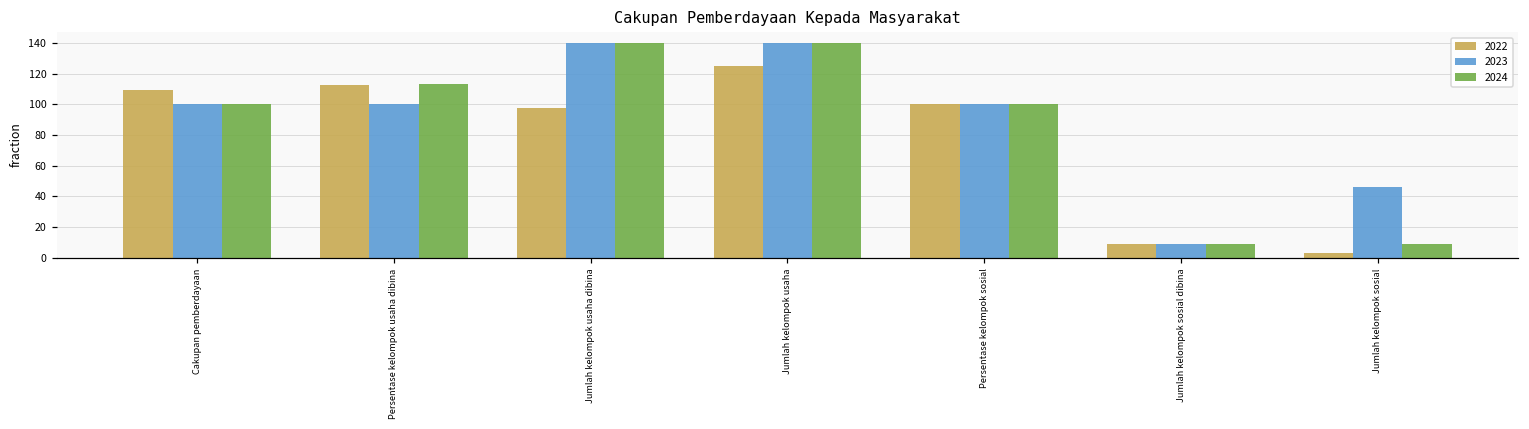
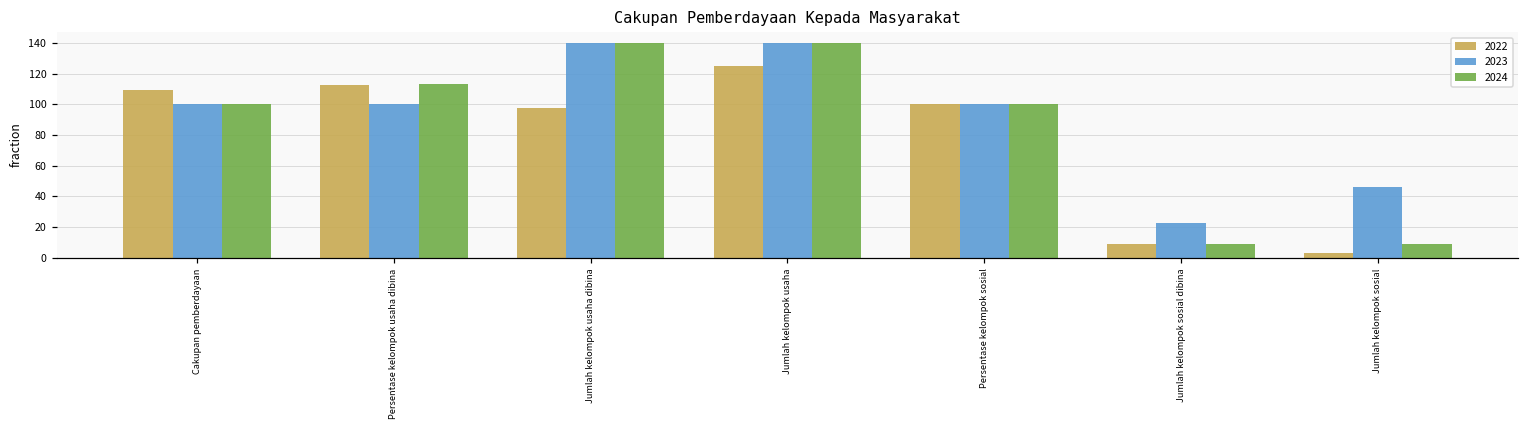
2023, Jumlah kelompok sosial dibina: 9 -> 23
